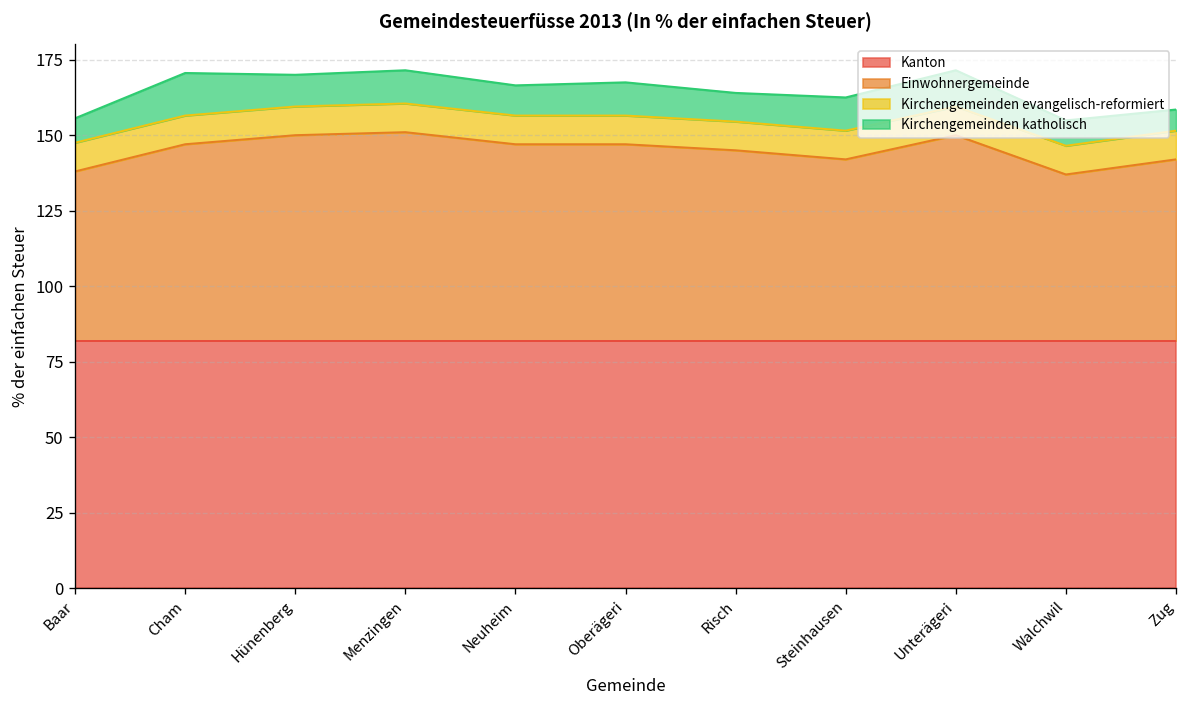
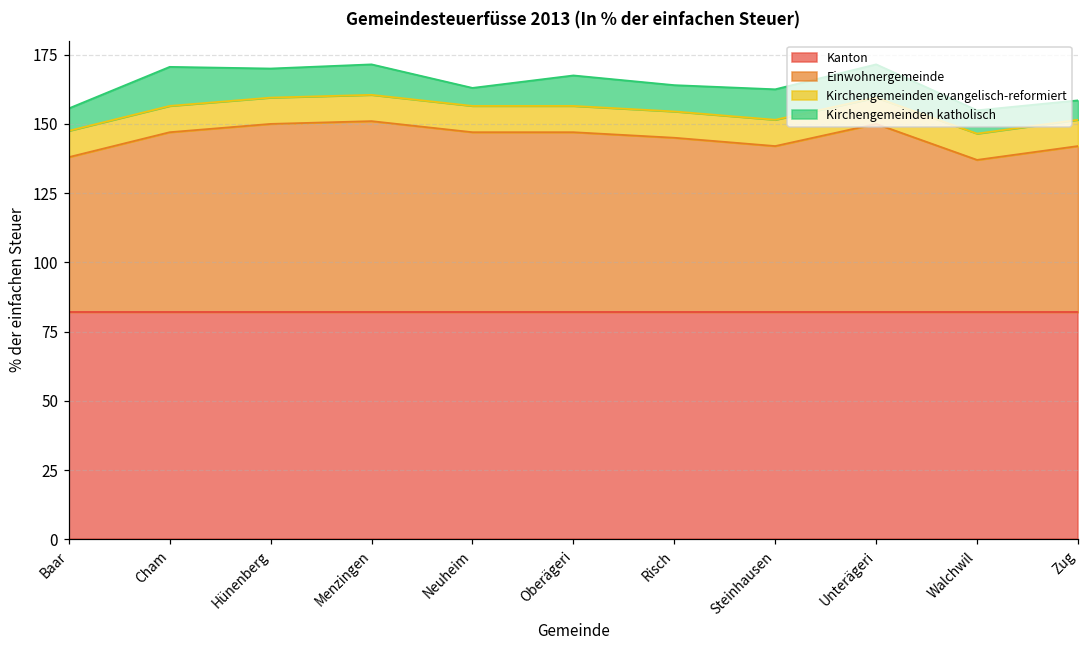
Kirchengemeinden katholisch, Neuheim: 10 -> 7
